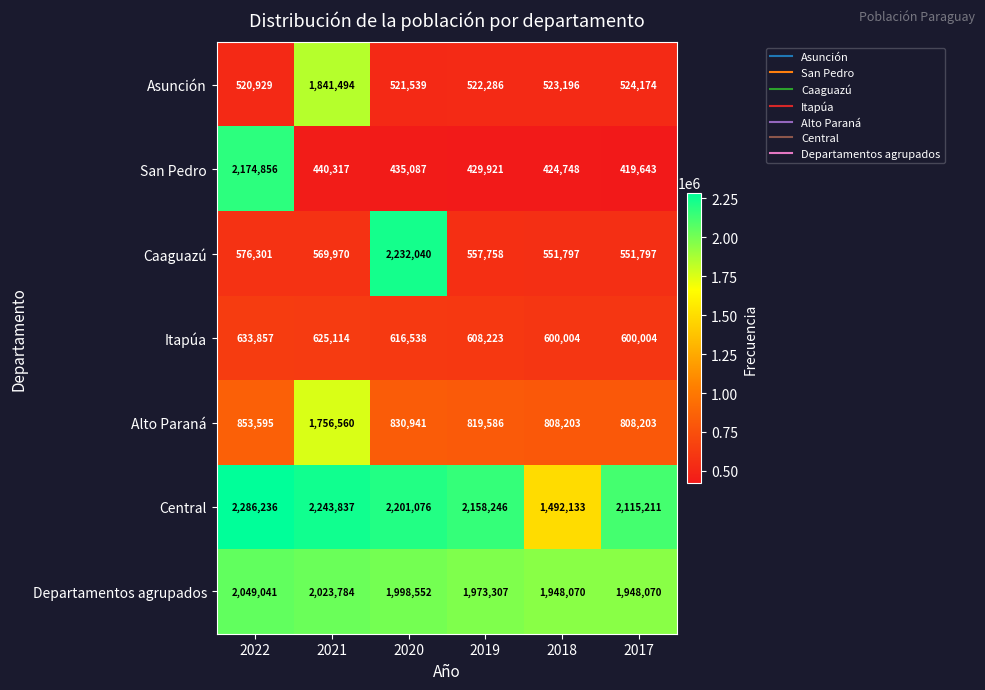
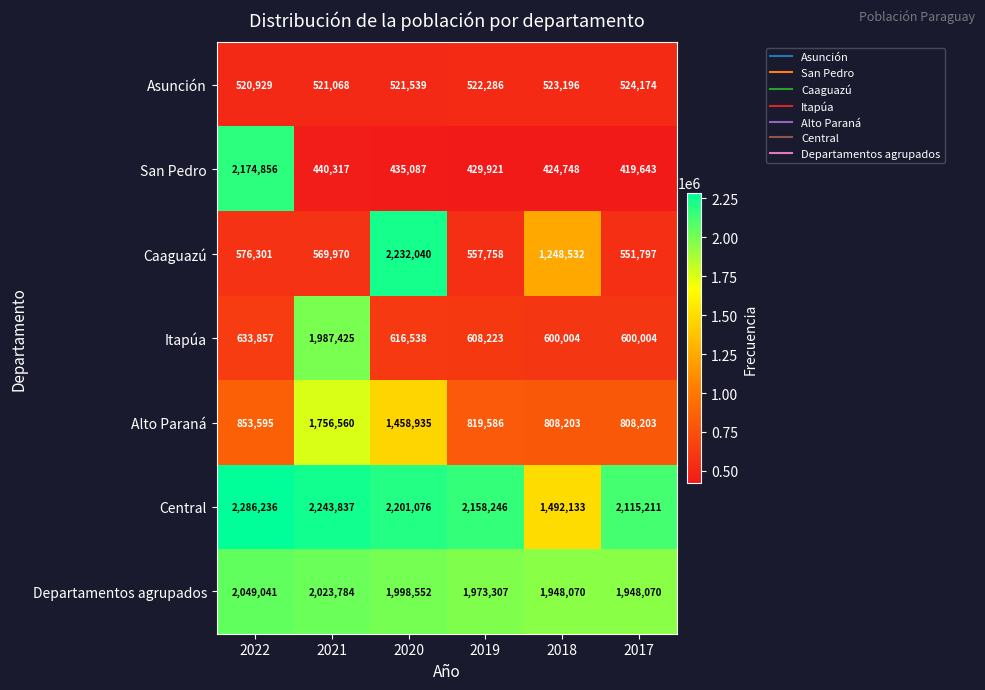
Asunción, 2021: 1,841,494 -> 521,068
Caaguazú, 2018: 551,797 -> 1,248,532
Itapúa, 2021: 625,114 -> 1,987,425
Alto Paraná, 2020: 830,941 -> 1,458,935
